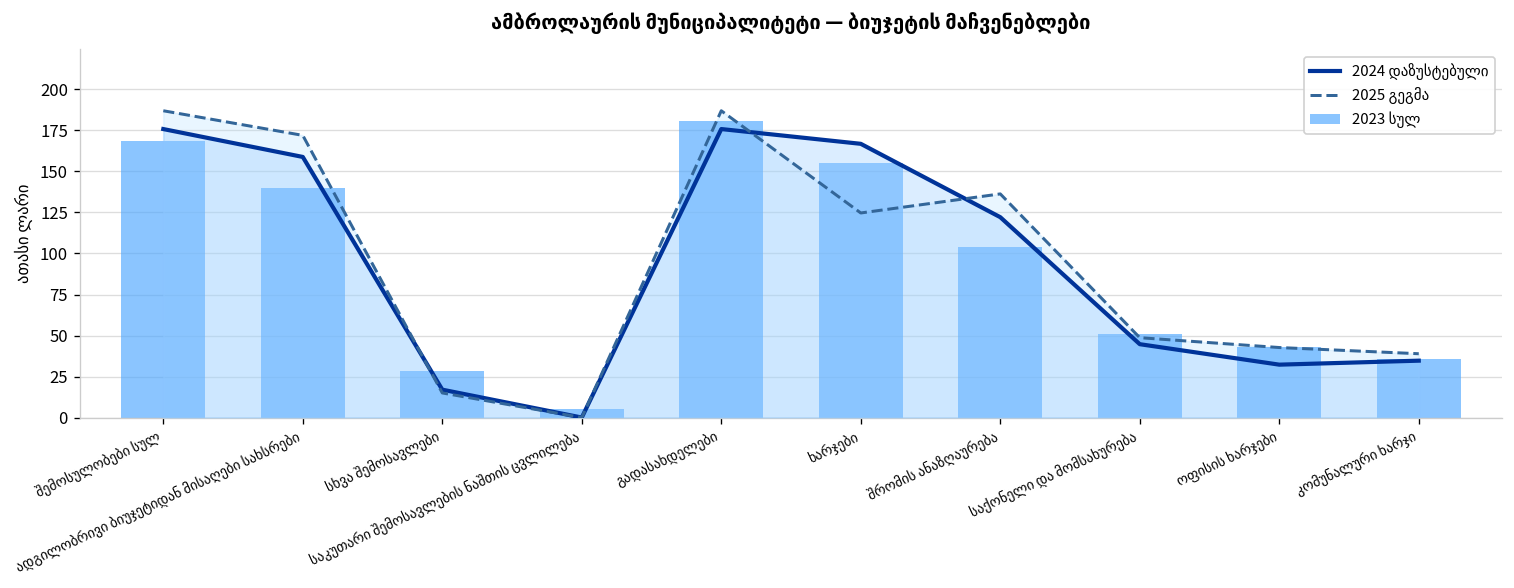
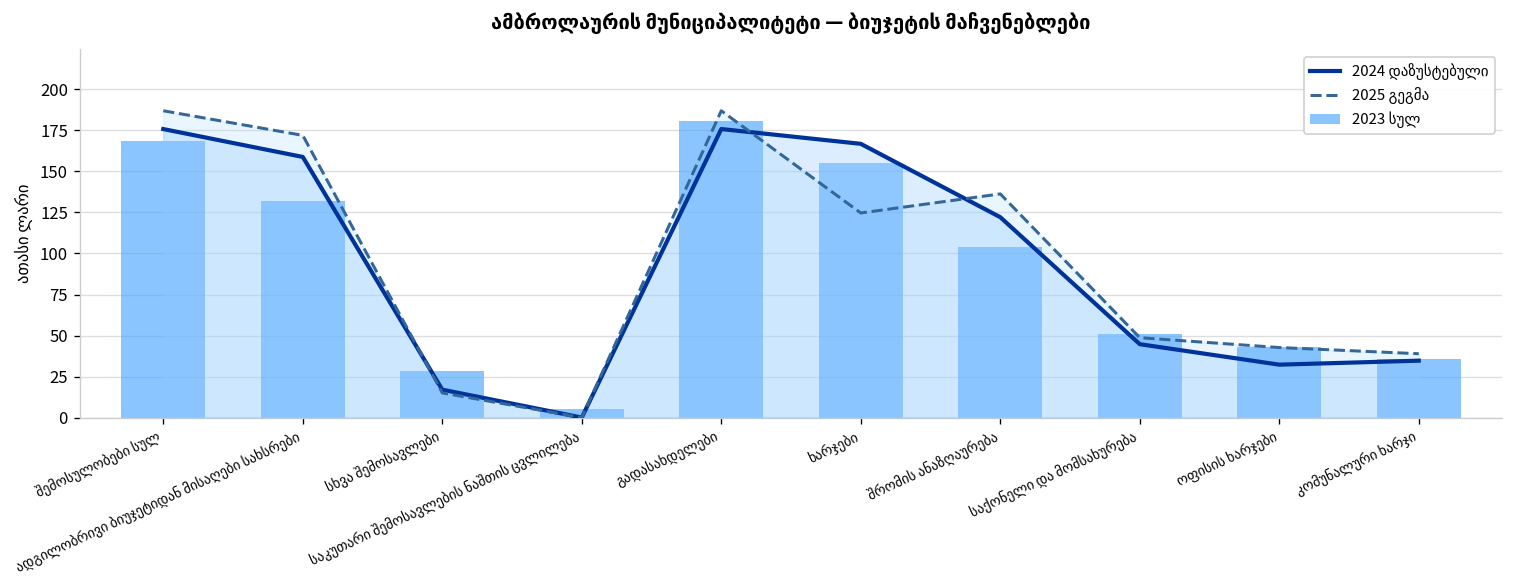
2023 სულ, ადგილობრივი ბიუჯეტიდან მისაღები სახსრები: 140 -> 132
